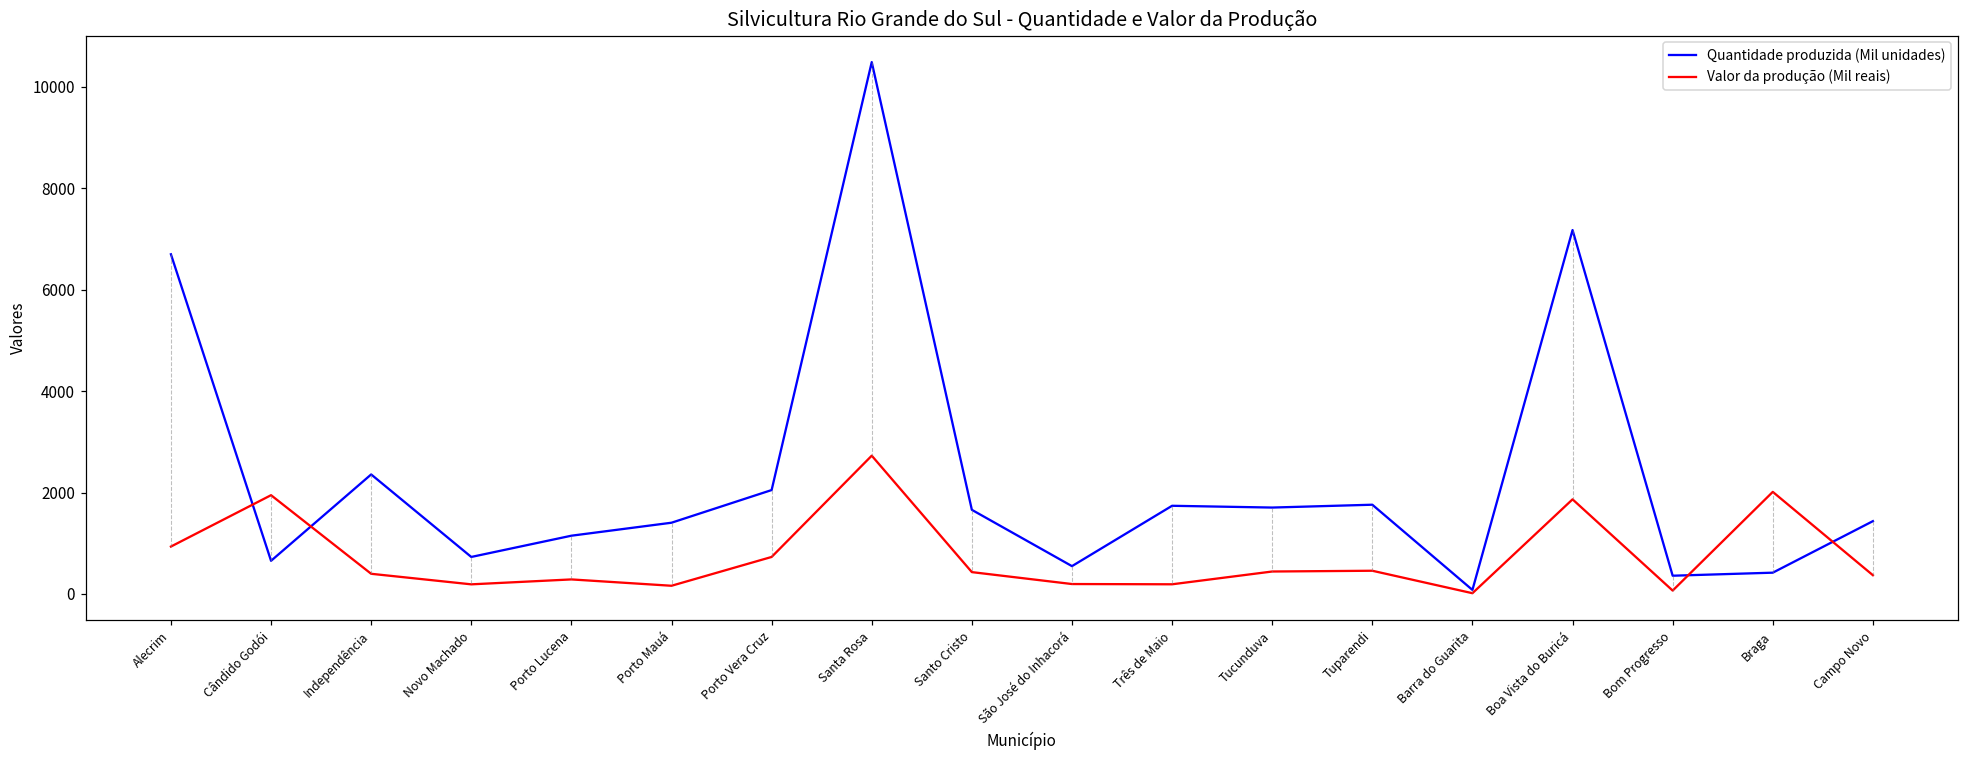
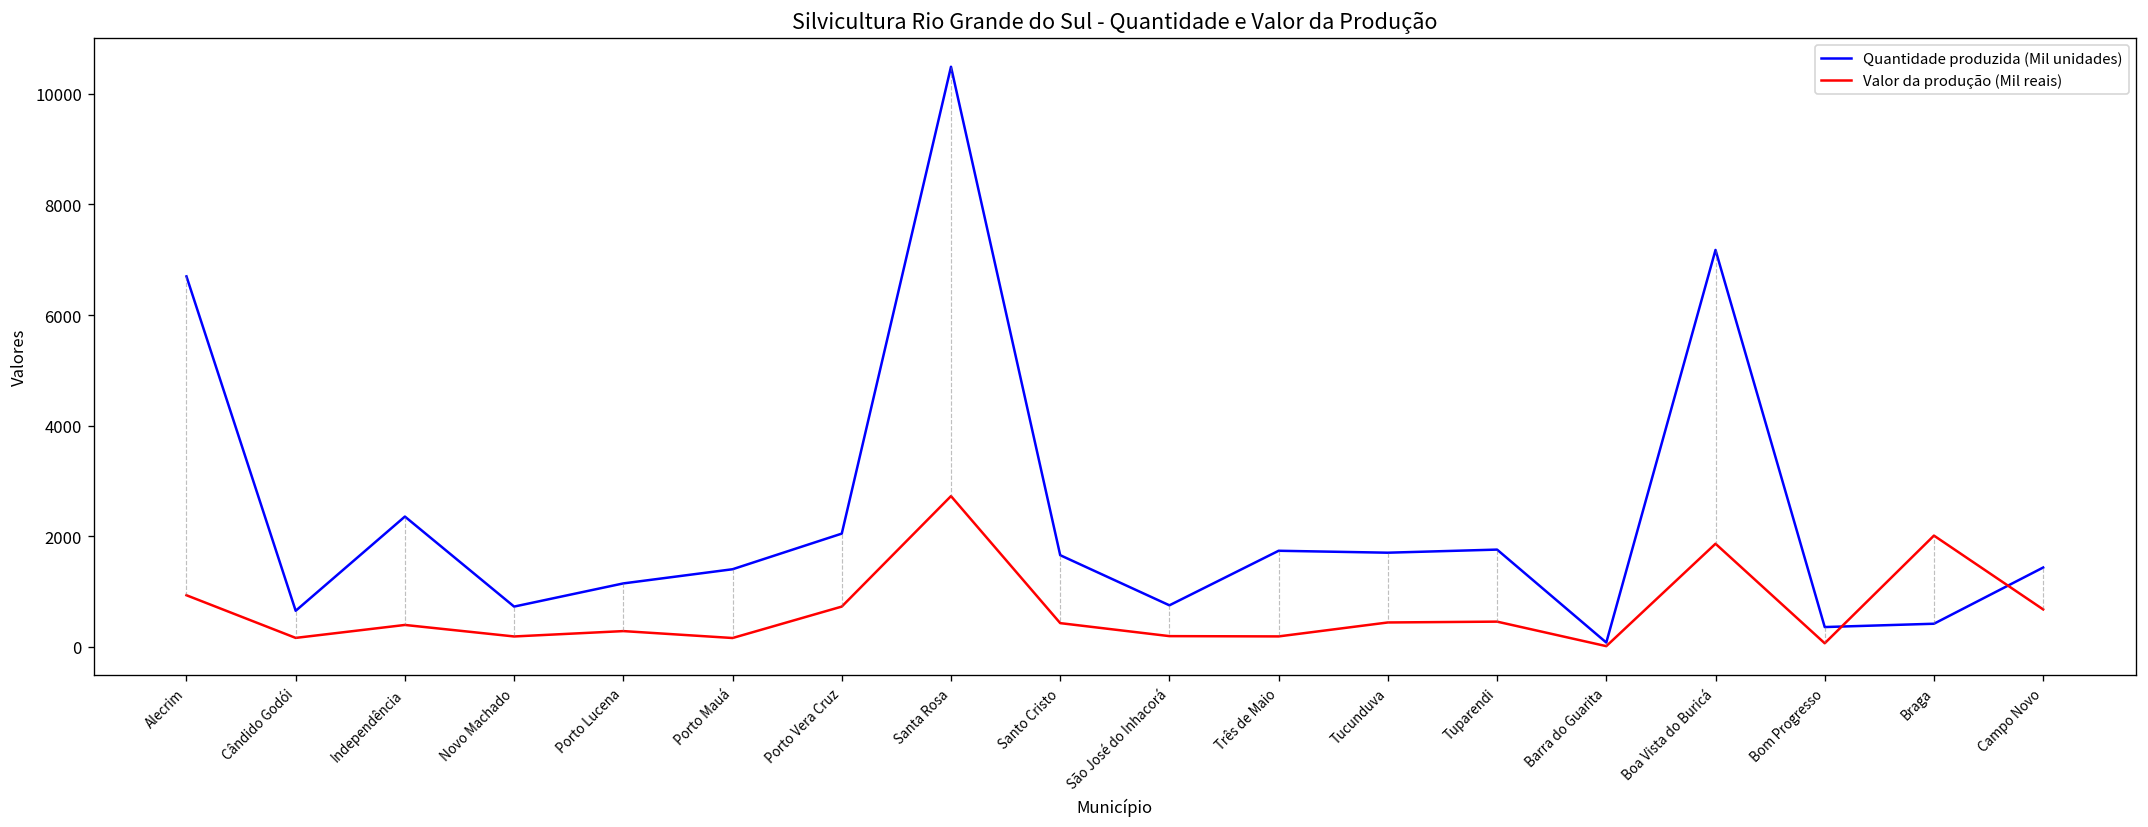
Valor da produção (Mil reais), Cândido Godói: 1900 -> 200
Quantidade produzida (Mil unidades), São José do Inhacorá: 500 -> 800
Valor da produção (Mil reais), Campo Novo: 400 -> 700
